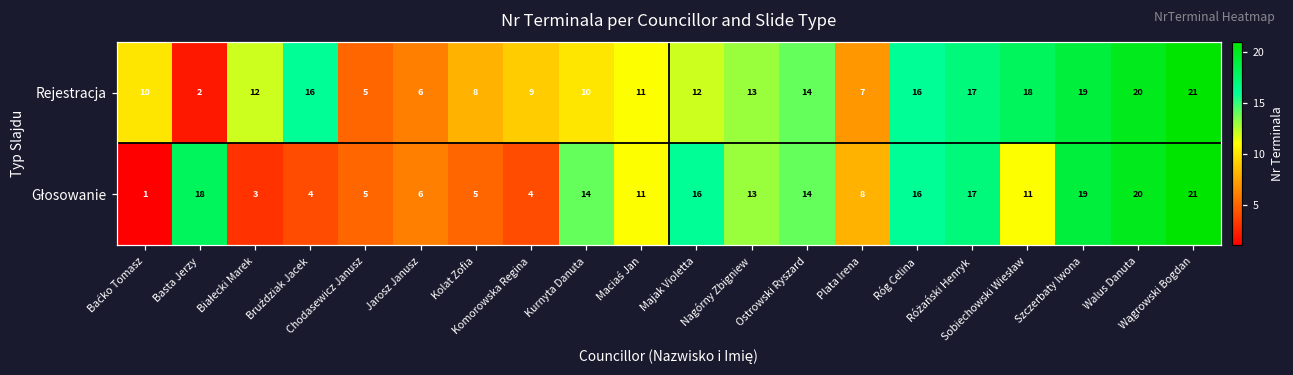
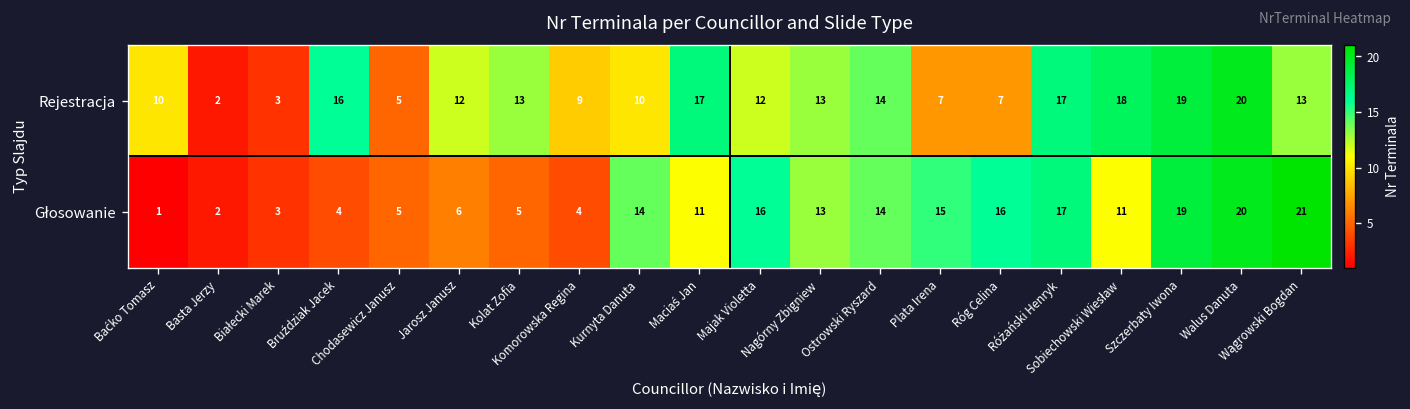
Rejestracja, Białecki Marek: 12 -> 3
Rejestracja, Jarosz Janusz: 6 -> 12
Rejestracja, Kolat Zofia: 8 -> 13
Rejestracja, Maciaś Jan: 11 -> 17
Rejestracja, Róg Celina: 16 -> 7
Rejestracja, Wągrowski Bogdan: 21 -> 13
Głosowanie, Basta Jerzy: 18 -> 2
Głosowanie, Plata Irena: 8 -> 15
